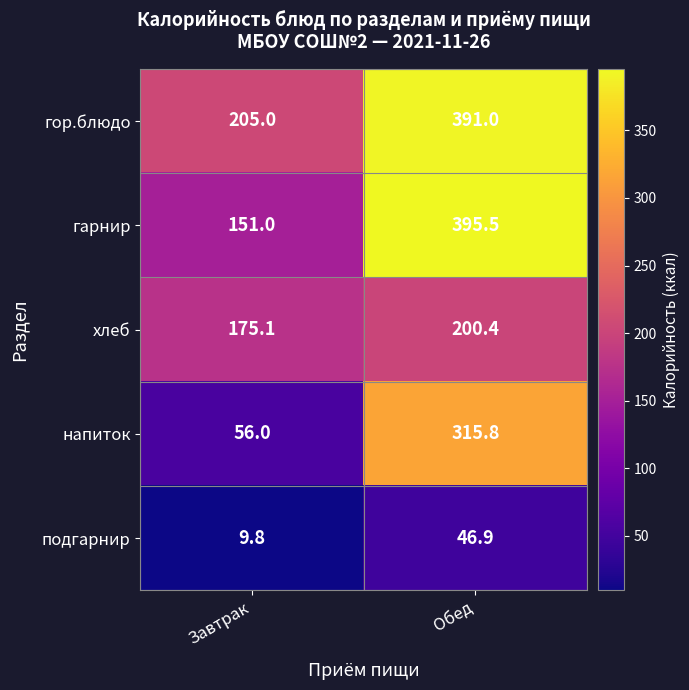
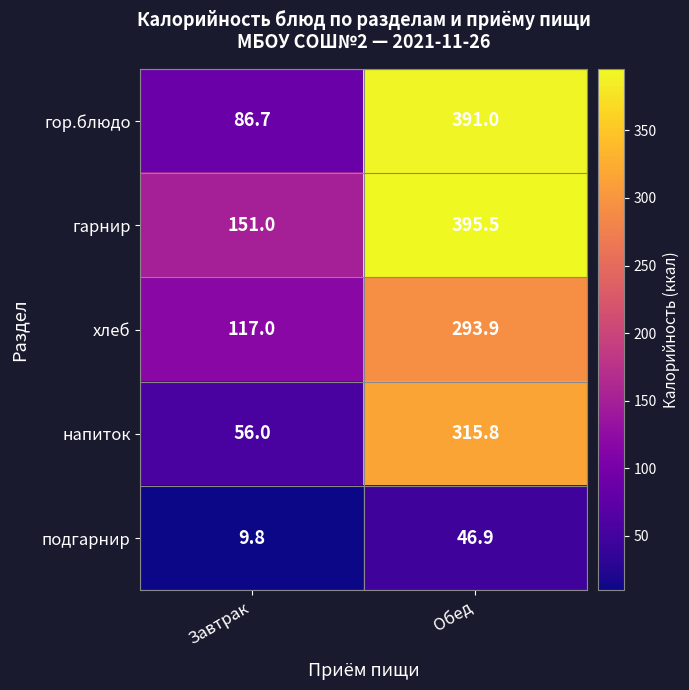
гор.блюдо, Завтрак: 205.0 -> 86.7
хлеб, Завтрак: 175.1 -> 117.0
хлеб, Обед: 200.4 -> 293.9
